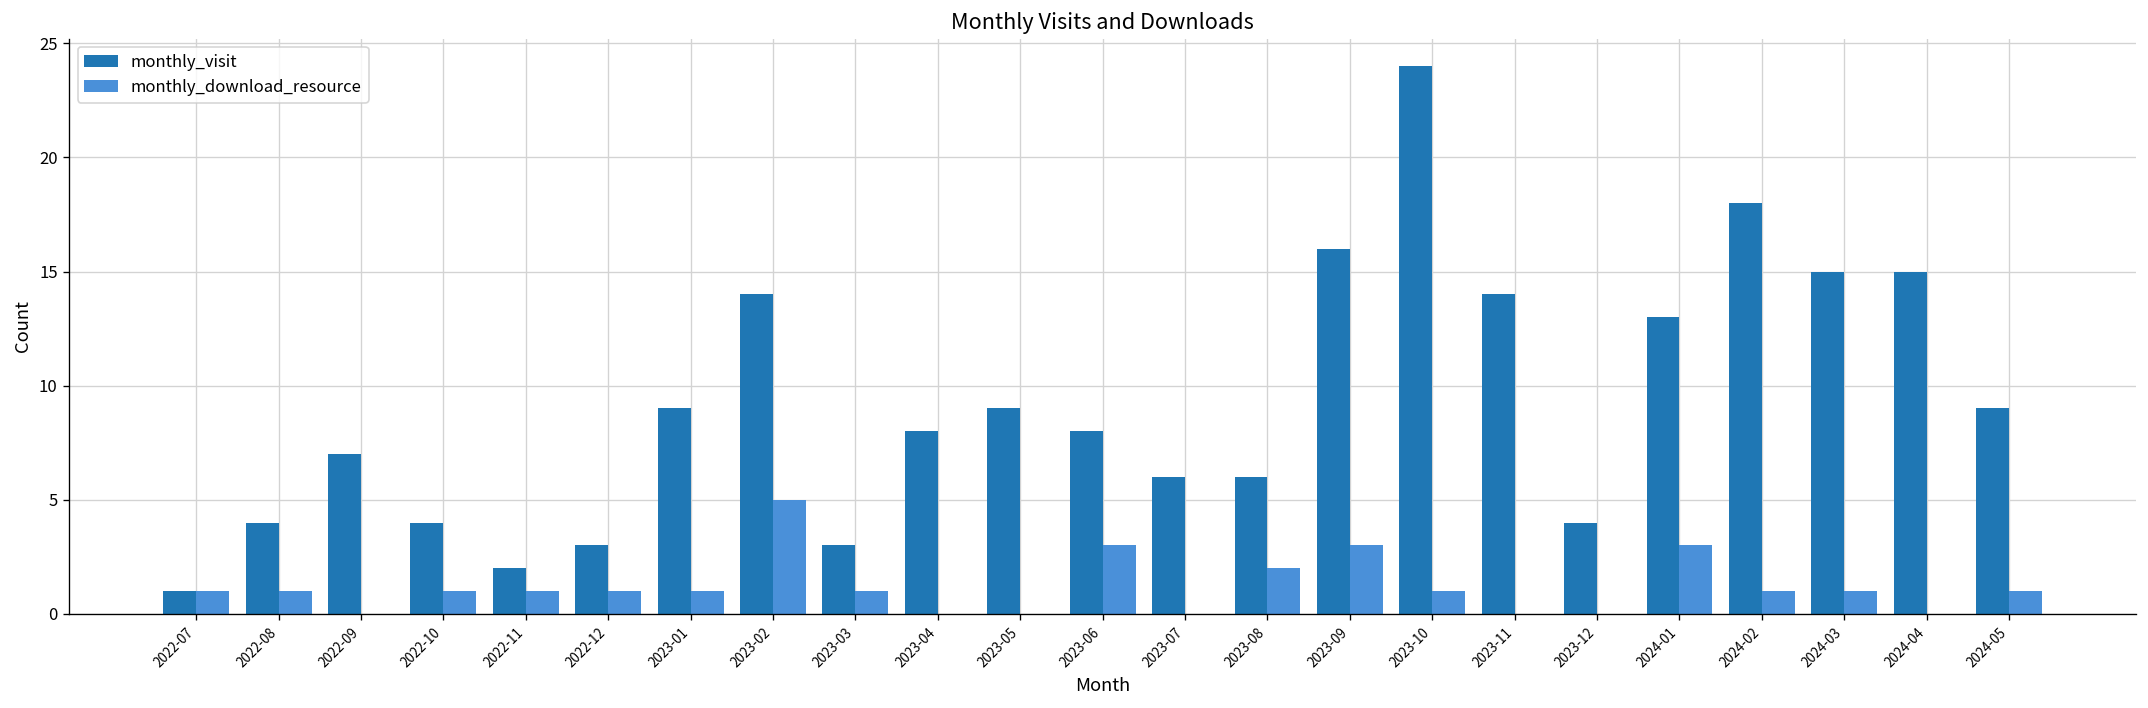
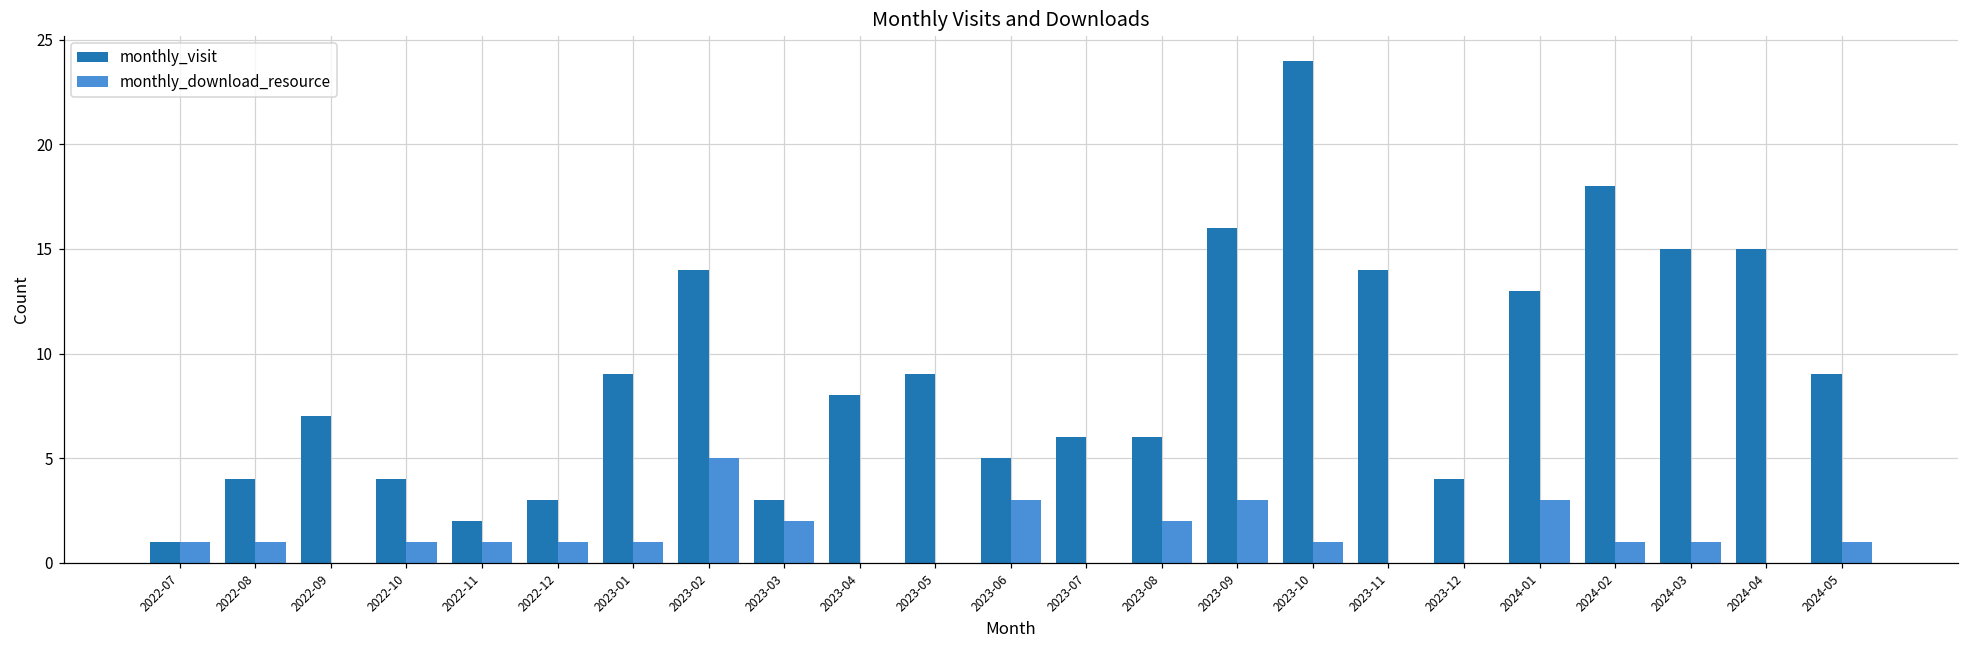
monthly_download_resource, 2023-03: 1 -> 2
monthly_visit, 2023-06: 8 -> 5
